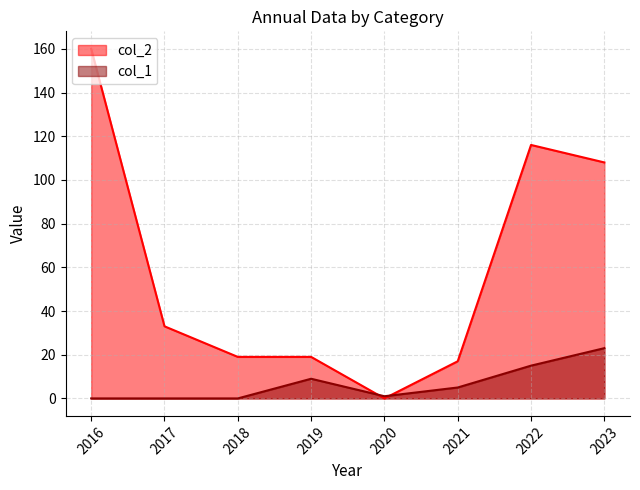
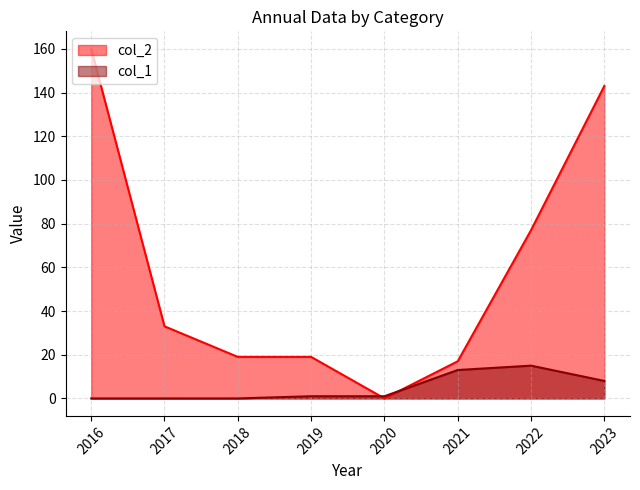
col_1, 2019: 9 -> 1
col_1, 2021: 5 -> 13
col_2, 2022: 116 -> 77
col_2, 2023: 108 -> 143
col_1, 2023: 23 -> 8
